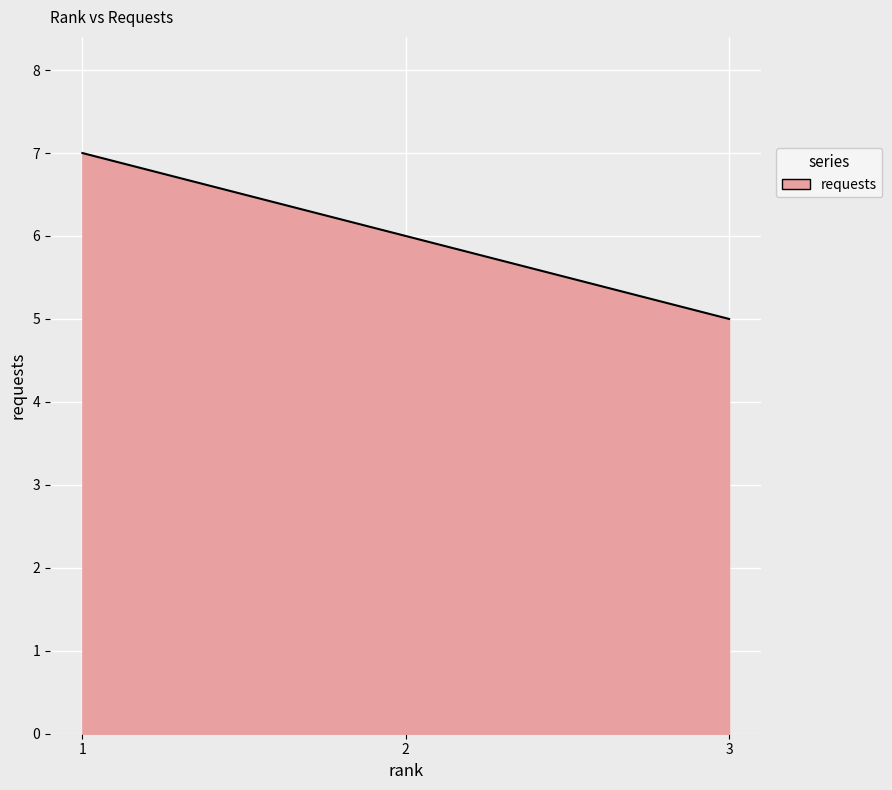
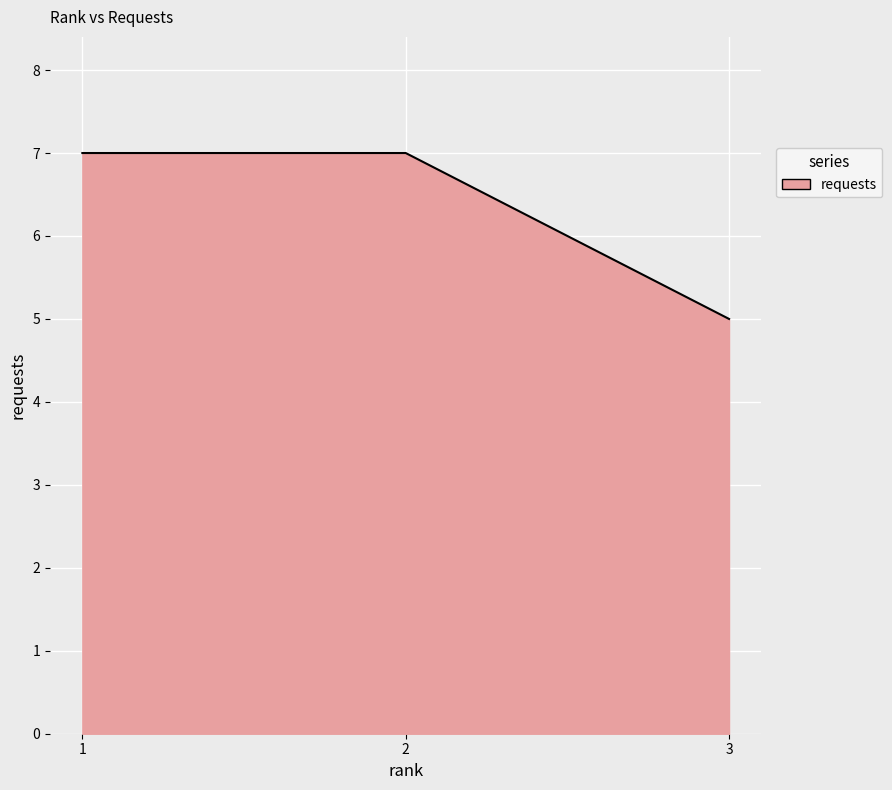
2: 6 -> 7
